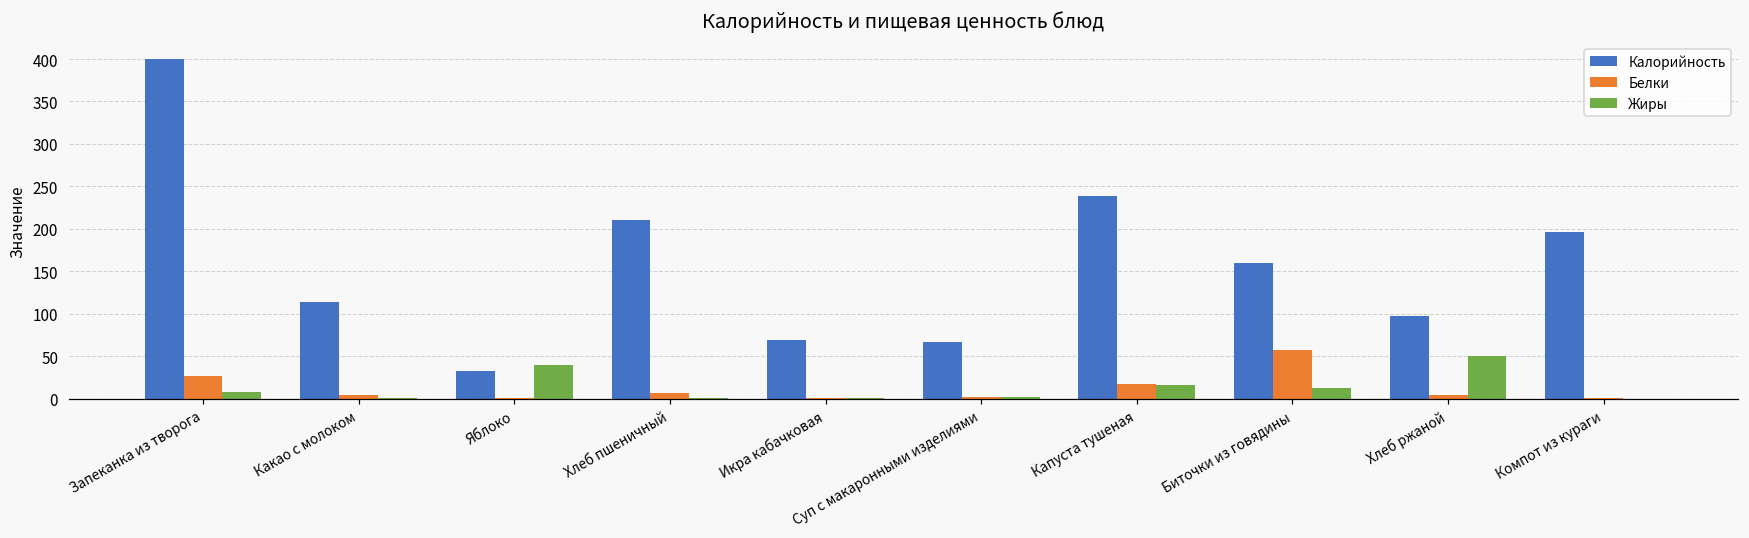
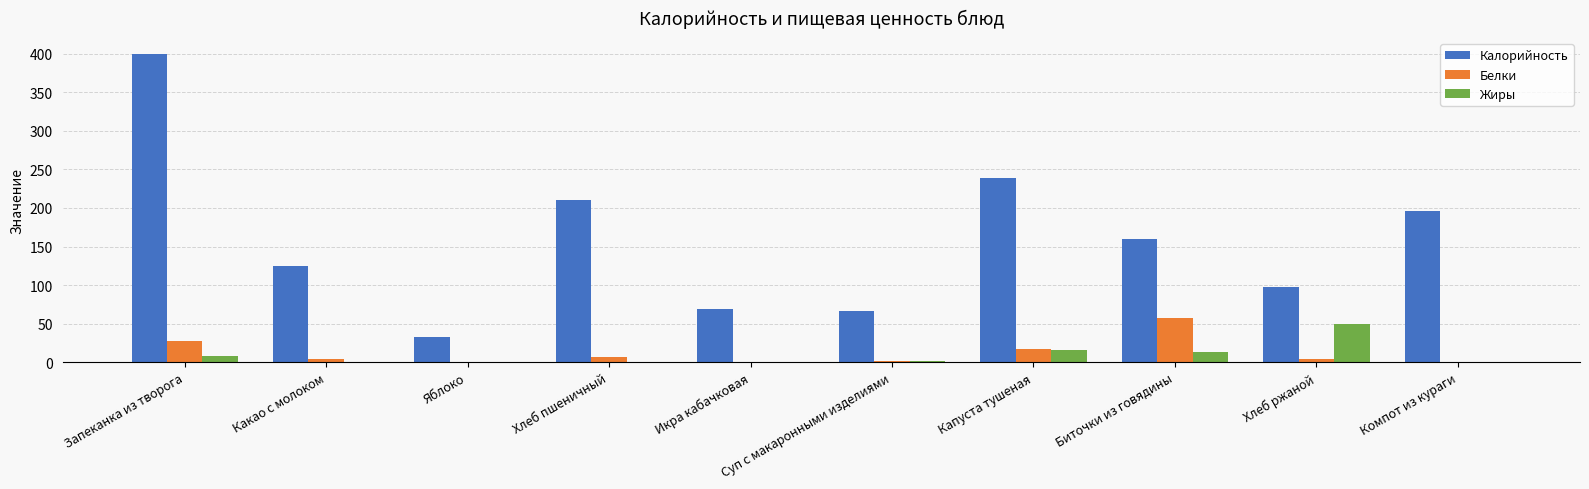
Калорийность, Какао с молоком: 110 -> 130
Жиры, Яблоко: 40 -> 0
